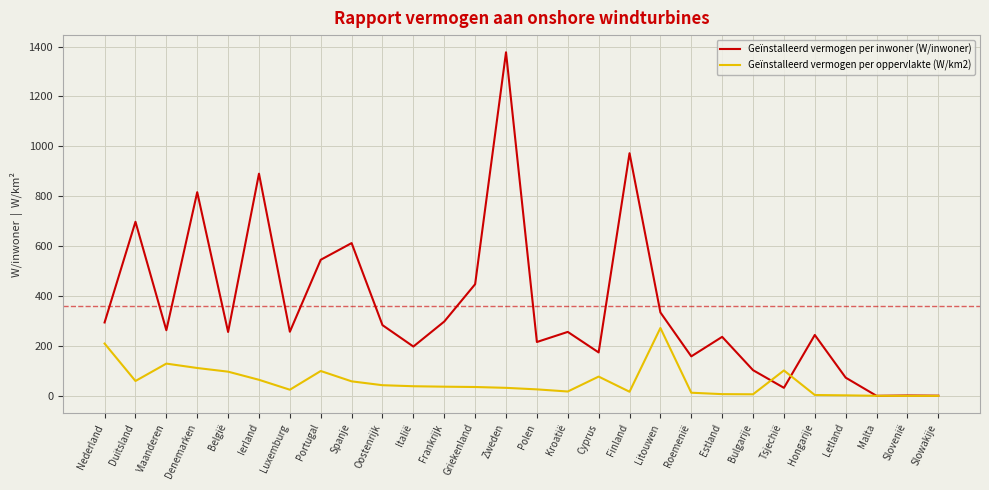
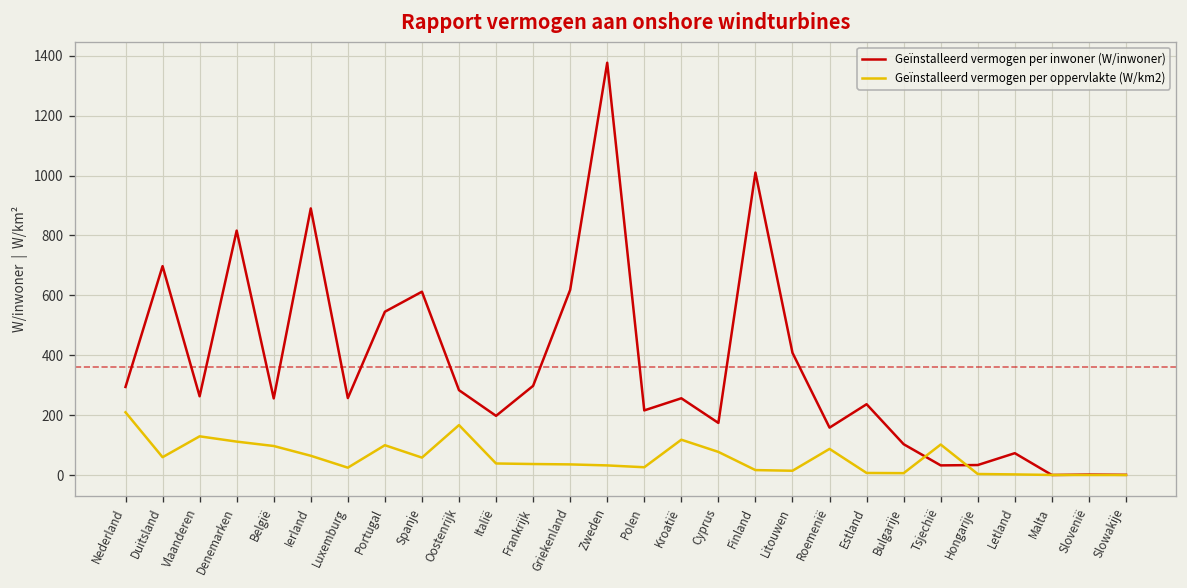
Geïnstalleerd vermogen per oppervlakte (W/km2), Oostenrijk: 40 -> 170
Geïnstalleerd vermogen per inwoner (W/inwoner), Griekenland: 450 -> 620
Geïnstalleerd vermogen per oppervlakte (W/km2), Kroatië: 20 -> 120
Geïnstalleerd vermogen per inwoner (W/inwoner), Finland: 970 -> 1010
Geïnstalleerd vermogen per inwoner (W/inwoner), Litouwen: 330 -> 410
Geïnstalleerd vermogen per oppervlakte (W/km2), Litouwen: 270 -> 10
Geïnstalleerd vermogen per oppervlakte (W/km2), Roemenië: 10 -> 90
Geïnstalleerd vermogen per inwoner (W/inwoner), Hongarije: 240 -> 30
